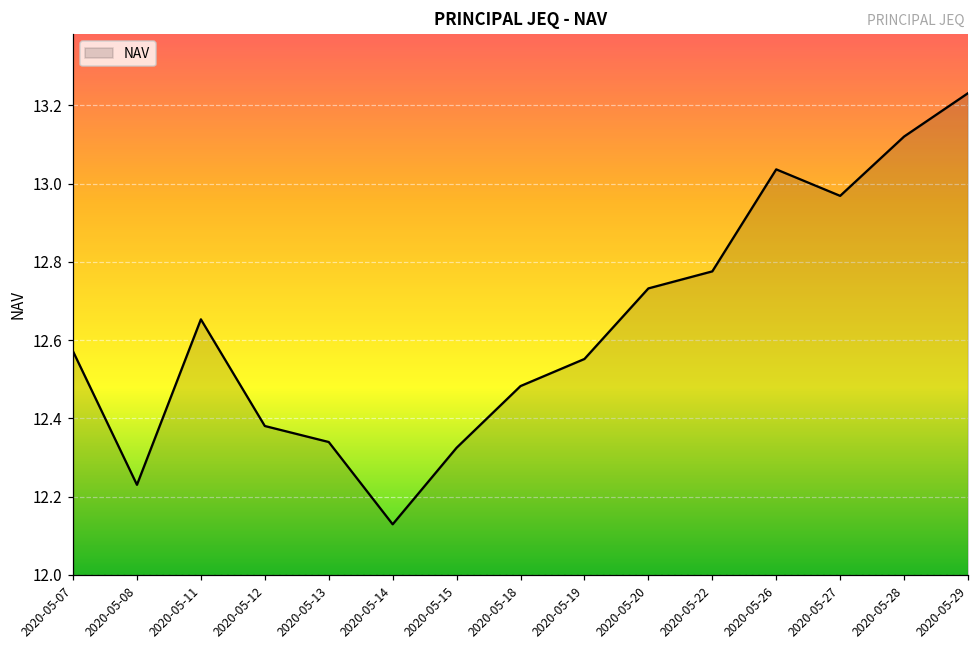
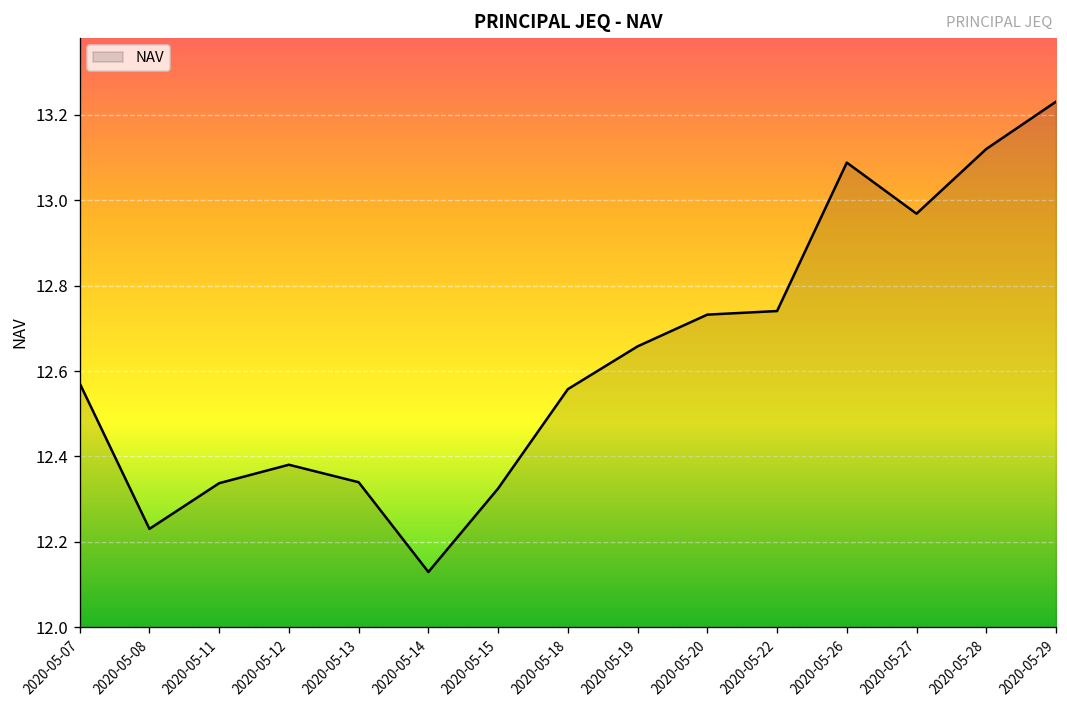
2020-05-11: 12.65 -> 12.34
2020-05-18: 12.48 -> 12.56
2020-05-19: 12.55 -> 12.66
2020-05-22: 12.78 -> 12.74
2020-05-26: 13.04 -> 13.09
